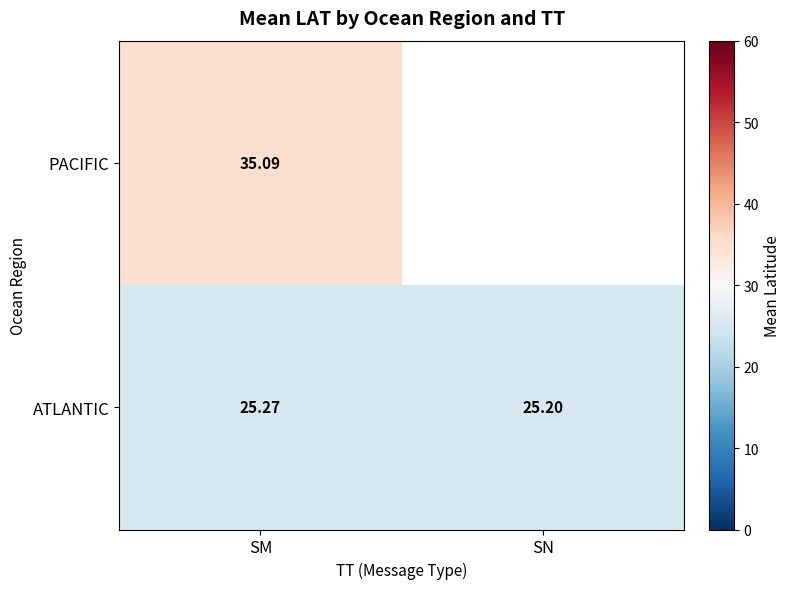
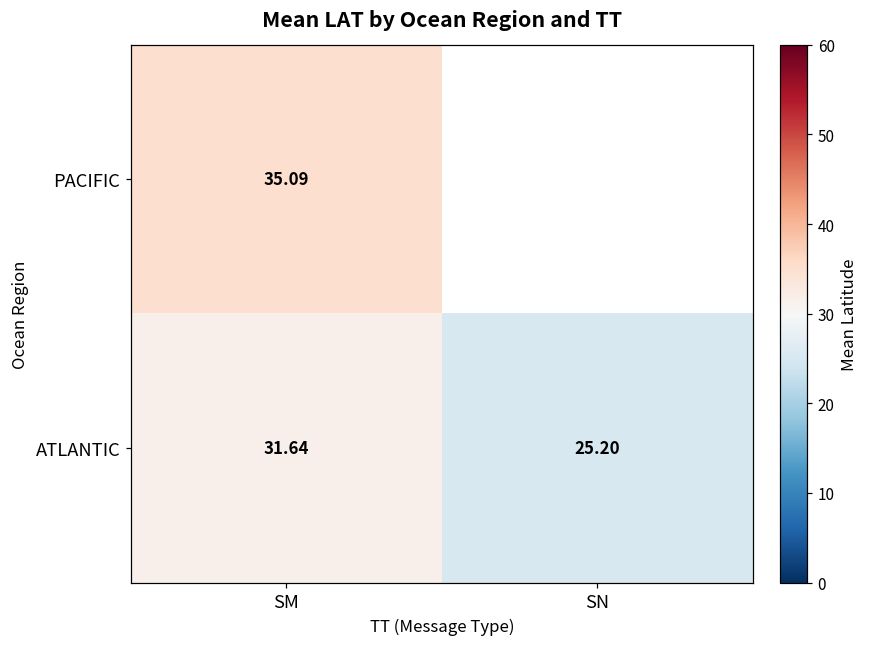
ATLANTIC, SM: 25.27 -> 31.64
